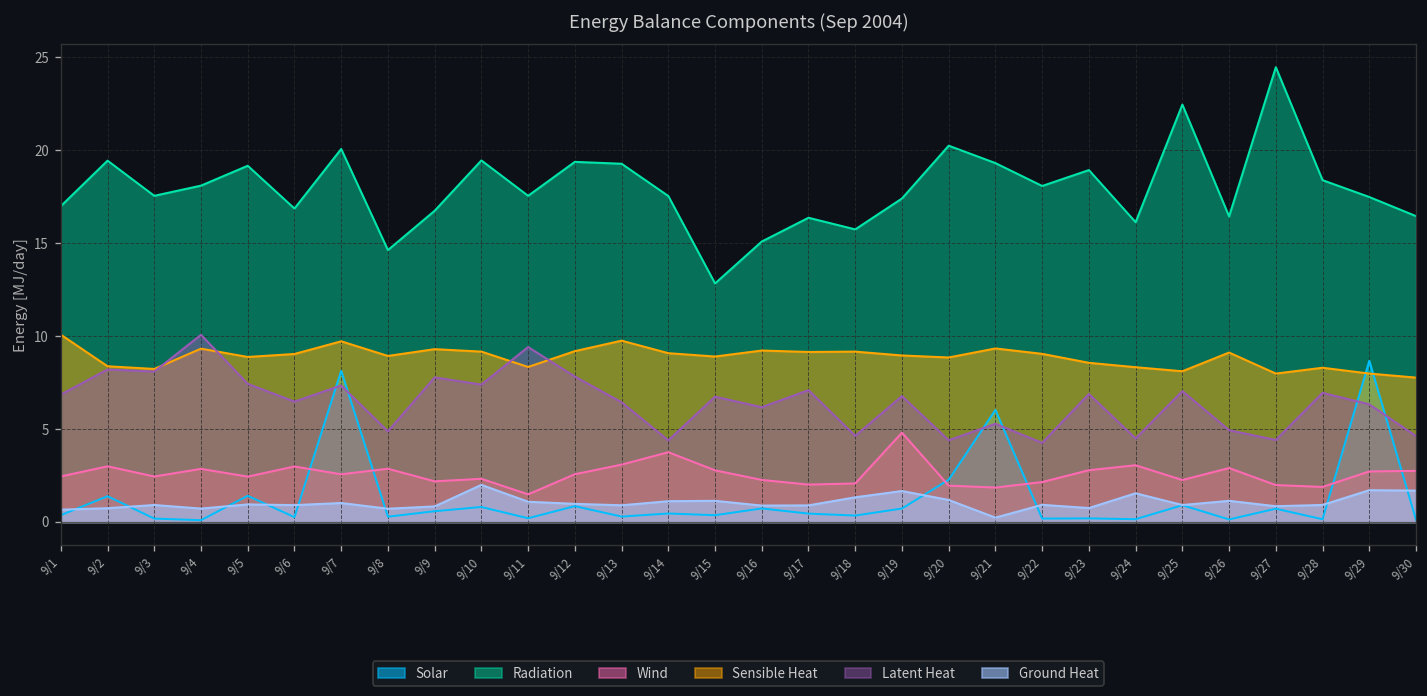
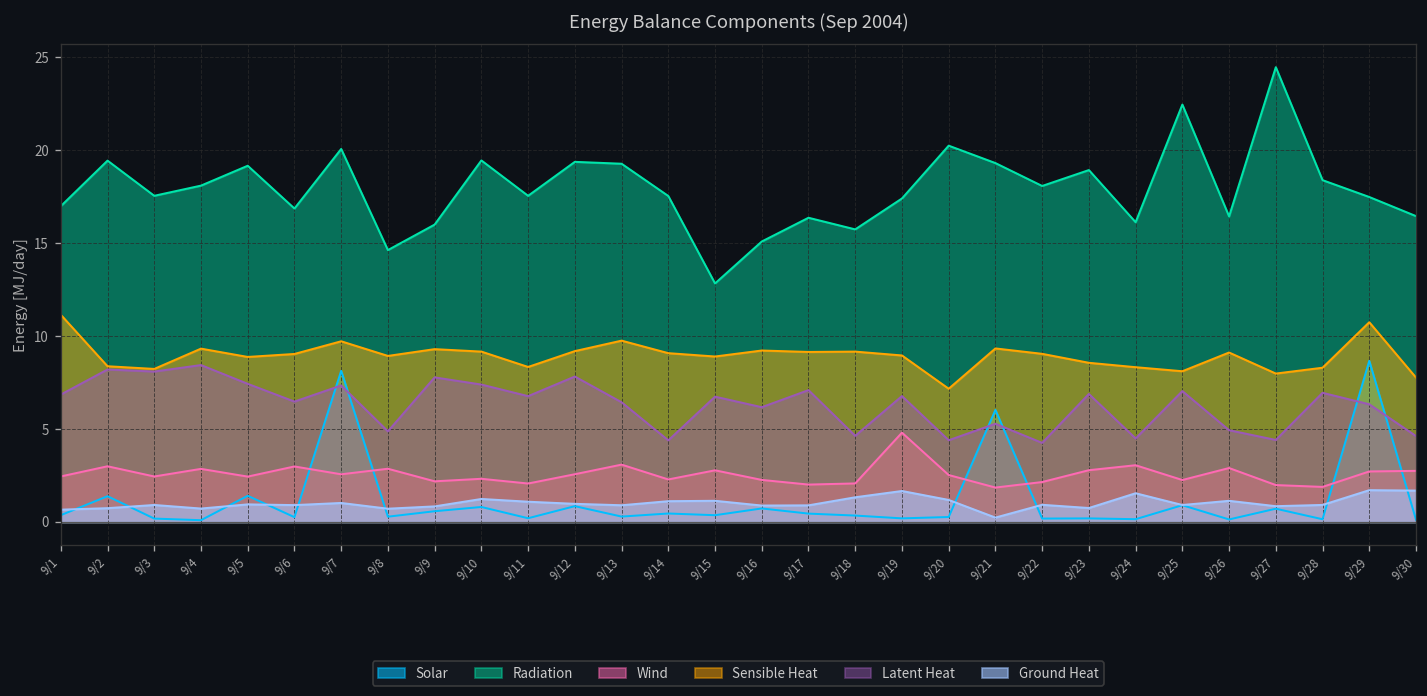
Sensible Heat, 9/1: 10.1 -> 11.2
Latent Heat, 9/4: 10.1 -> 8.4
Radiation, 9/9: 16.8 -> 16.0
Ground Heat, 9/10: 2.0 -> 1.2
Wind, 9/11: 1.5 -> 2.1
Latent Heat, 9/11: 9.4 -> 6.8
Wind, 9/14: 3.8 -> 2.3
Solar, 9/19: 0.7 -> 0.2
Solar, 9/20: 2.3 -> 0.3
Wind, 9/20: 2.0 -> 2.5
Sensible Heat, 9/20: 8.9 -> 7.2
Sensible Heat, 9/29: 8.0 -> 10.7
